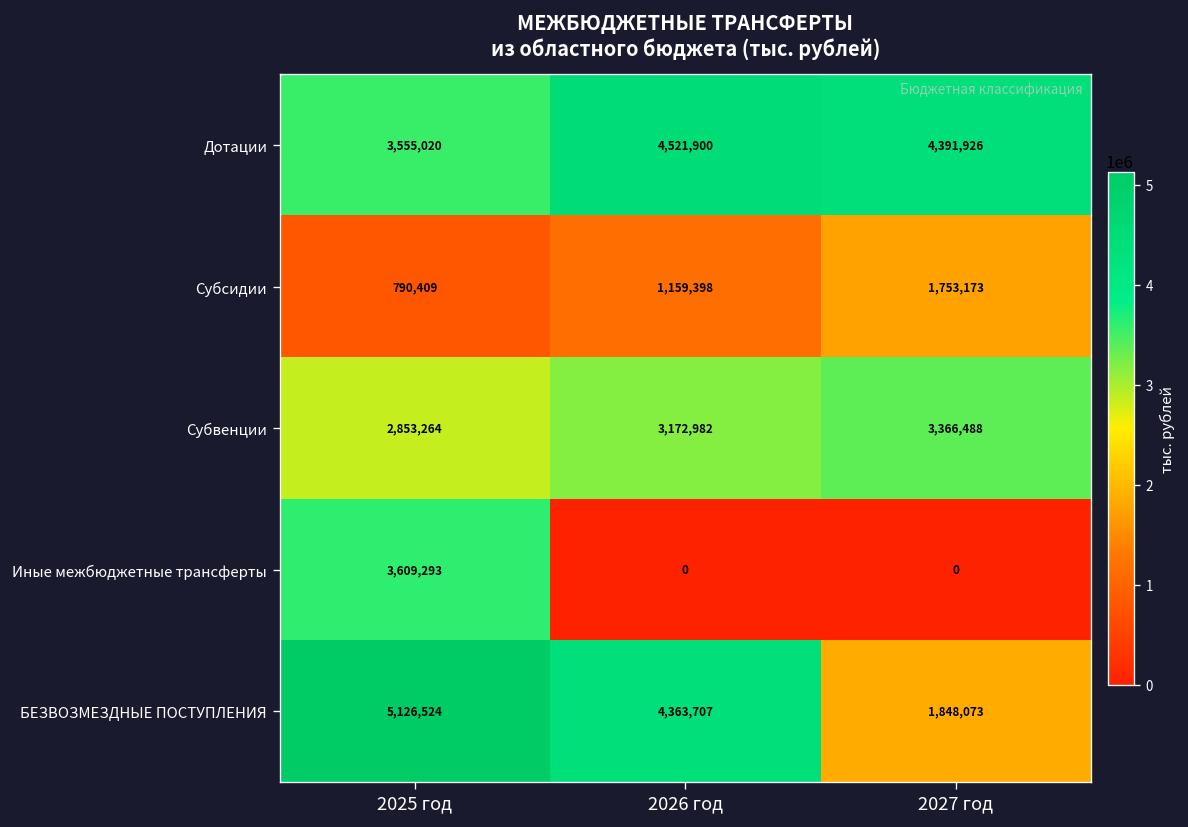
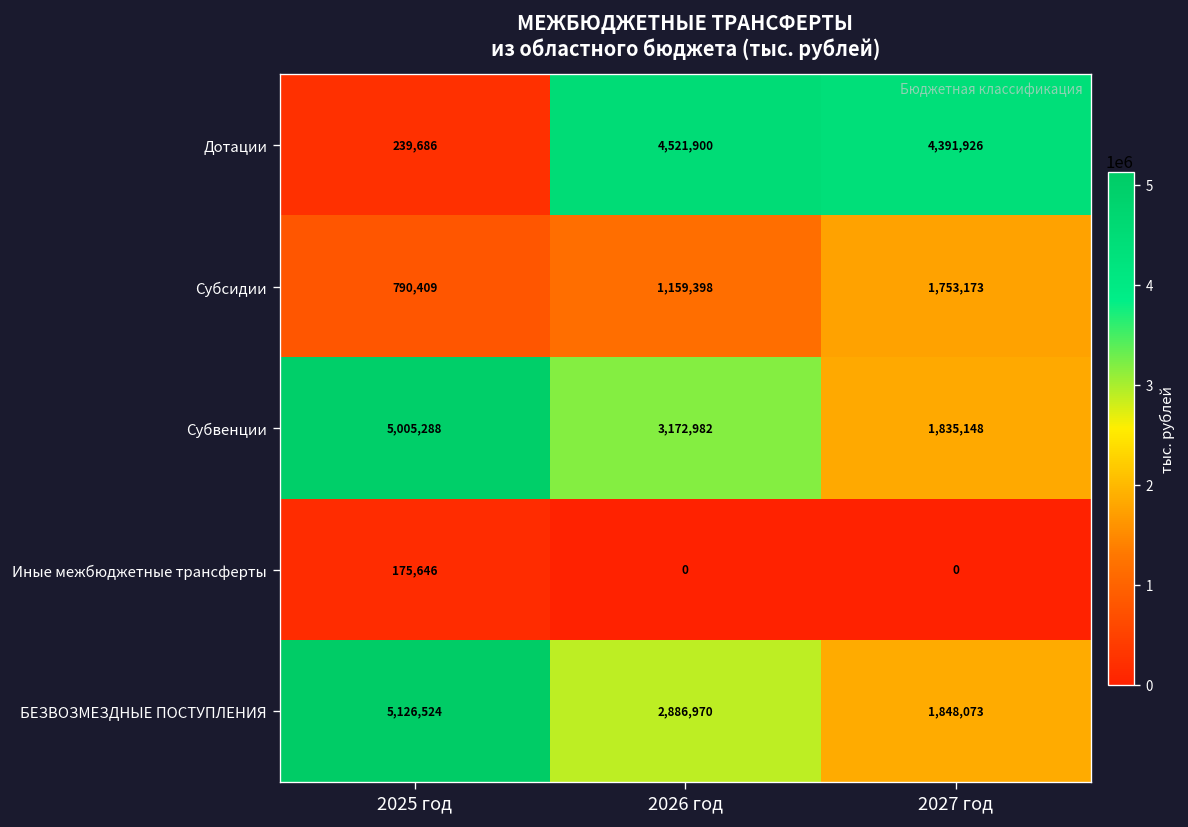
Дотации, 2025 год: 3,555,020 -> 239,686
Субвенции, 2025 год: 2,853,264 -> 5,005,288
Субвенции, 2027 год: 3,366,488 -> 1,835,148
Иные межбюджетные трансферты, 2025 год: 3,609,293 -> 175,646
БЕЗВОЗМЕЗДНЫЕ ПОСТУПЛЕНИЯ, 2026 год: 4,363,707 -> 2,886,970
